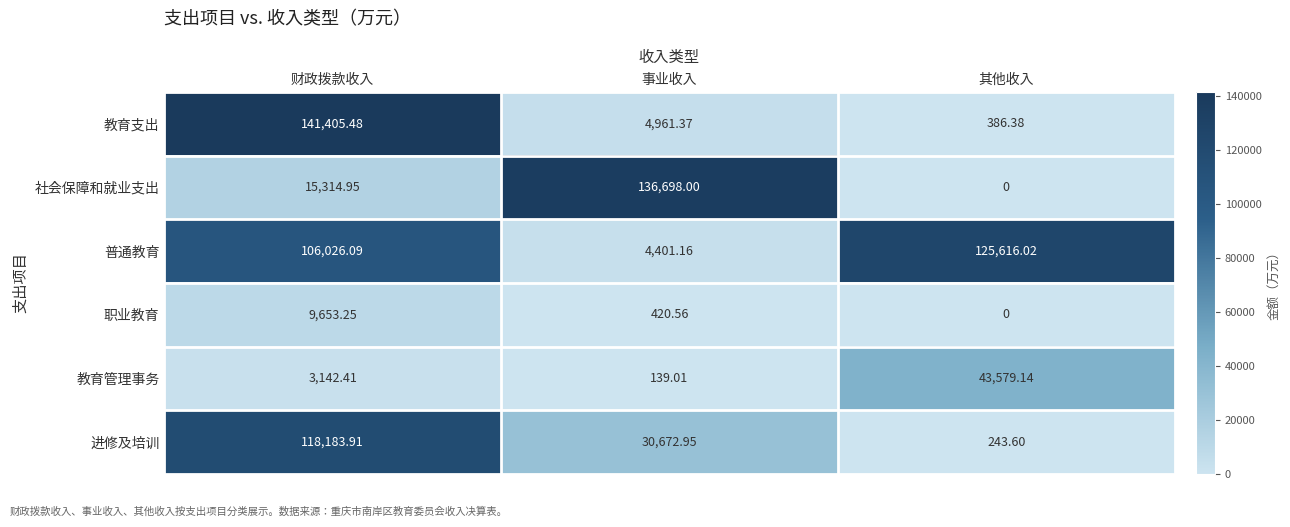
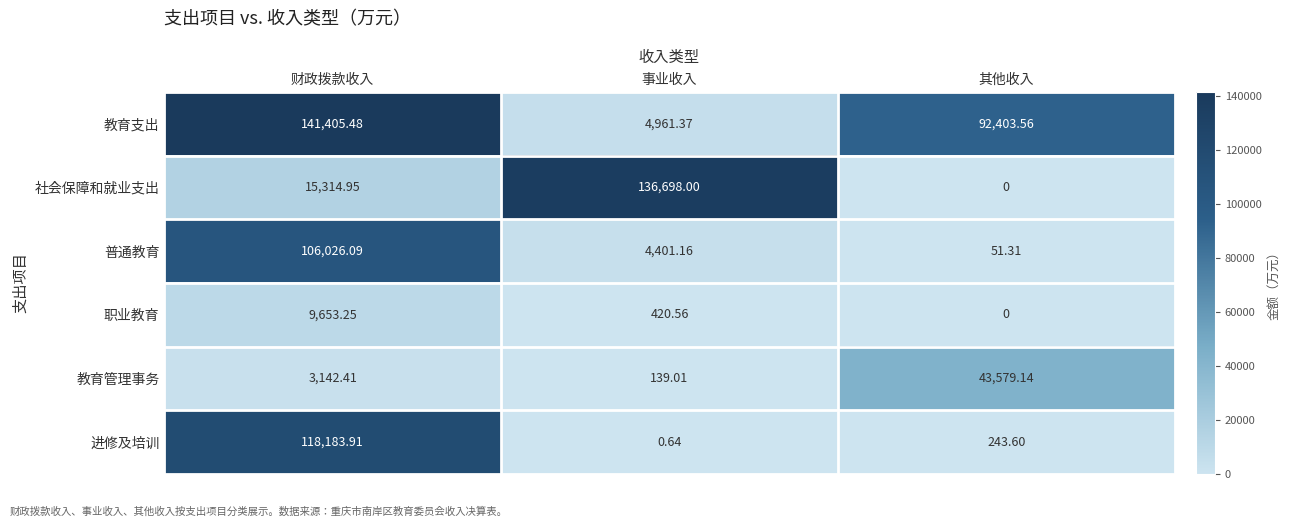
教育支出, 其他收入: 386.38 -> 92,403.56
普通教育, 其他收入: 125,616.02 -> 51.31
进修及培训, 事业收入: 30,672.95 -> 0.64
